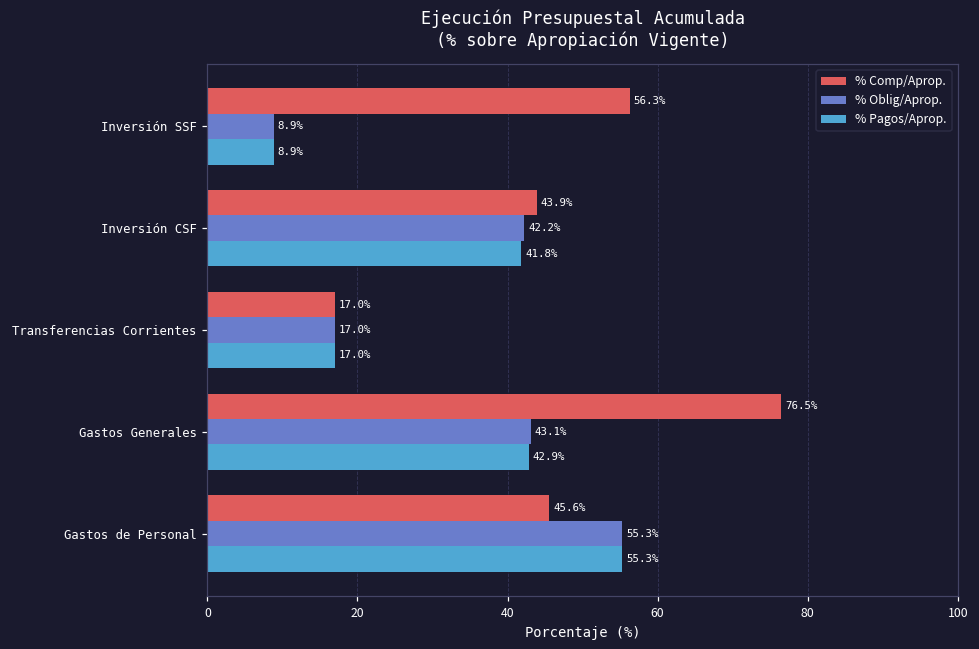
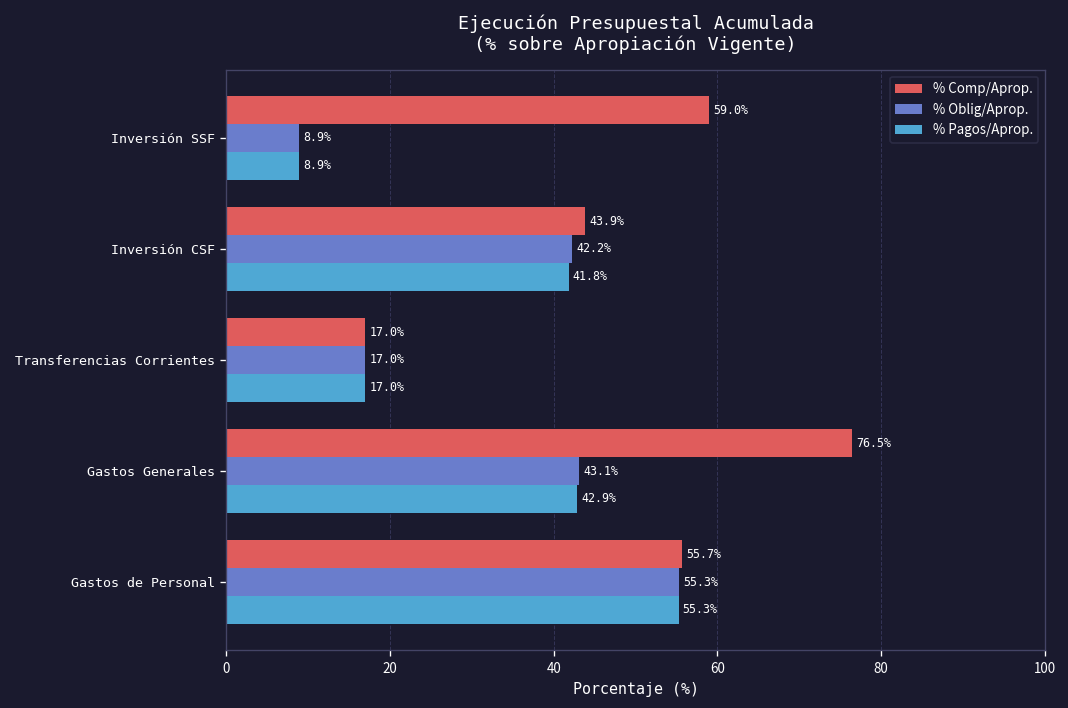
% Comp/Aprop., Inversión SSF: 56.3% -> 59.0%
% Comp/Aprop., Gastos de Personal: 45.6% -> 55.7%
